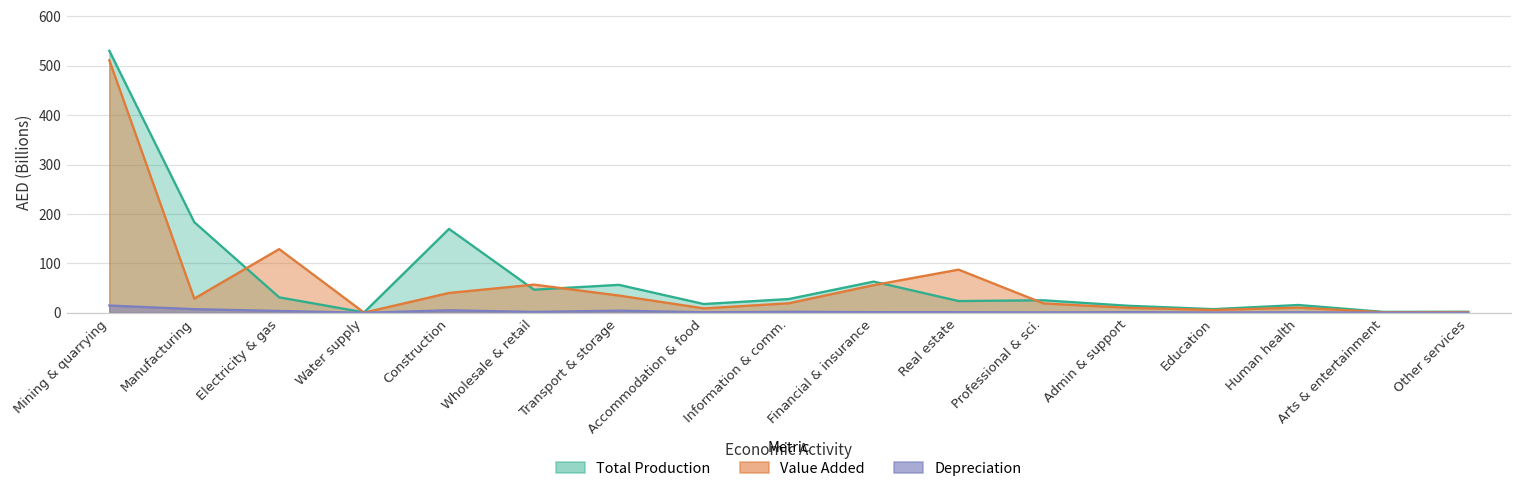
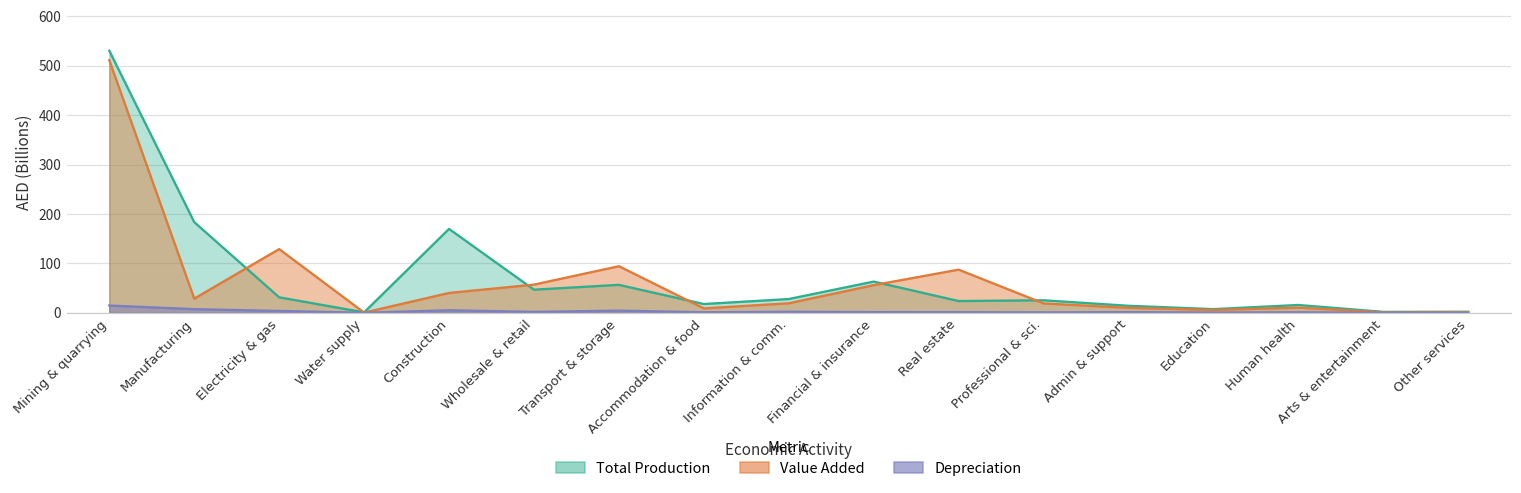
Value Added, Transport & storage: 30 -> 90
